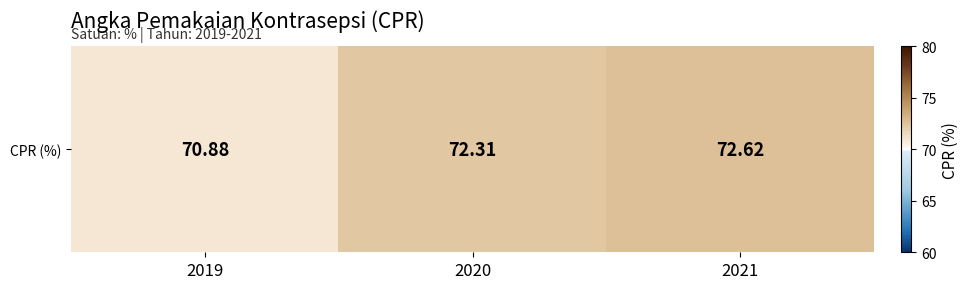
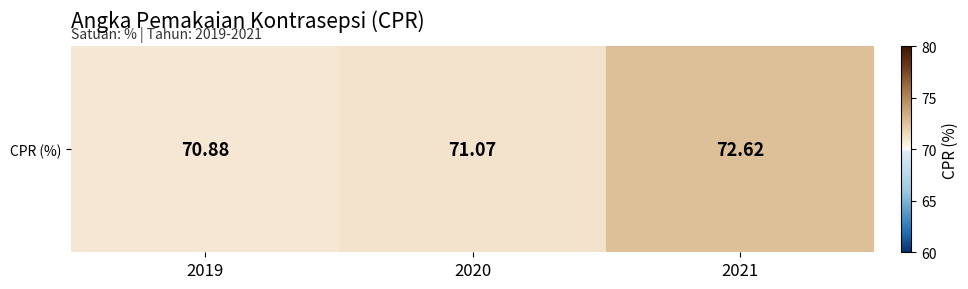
CPR (%), 2020: 72.31 -> 71.07
